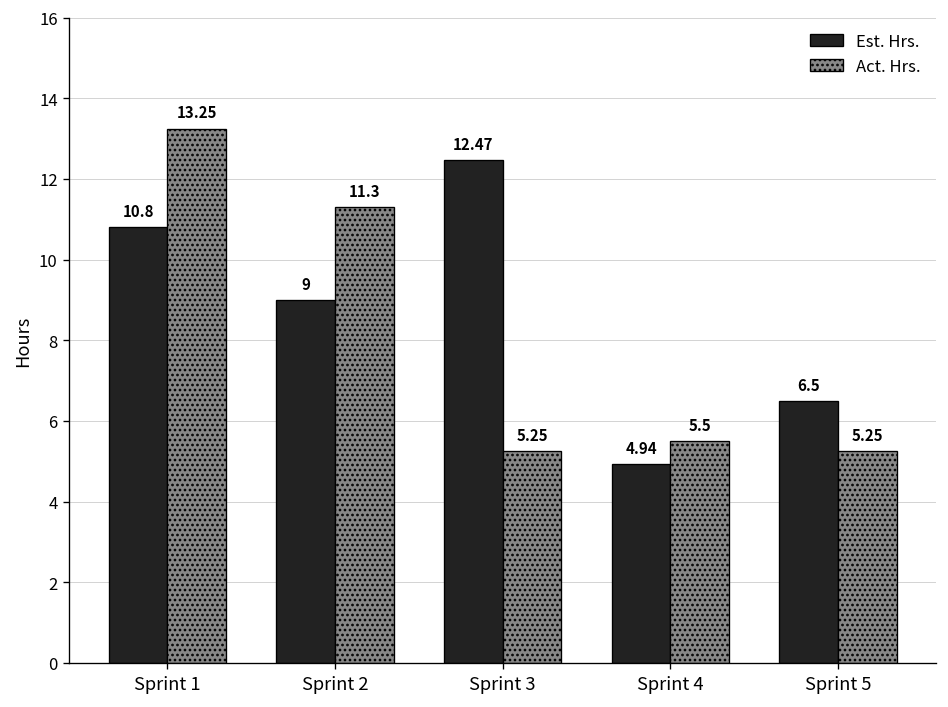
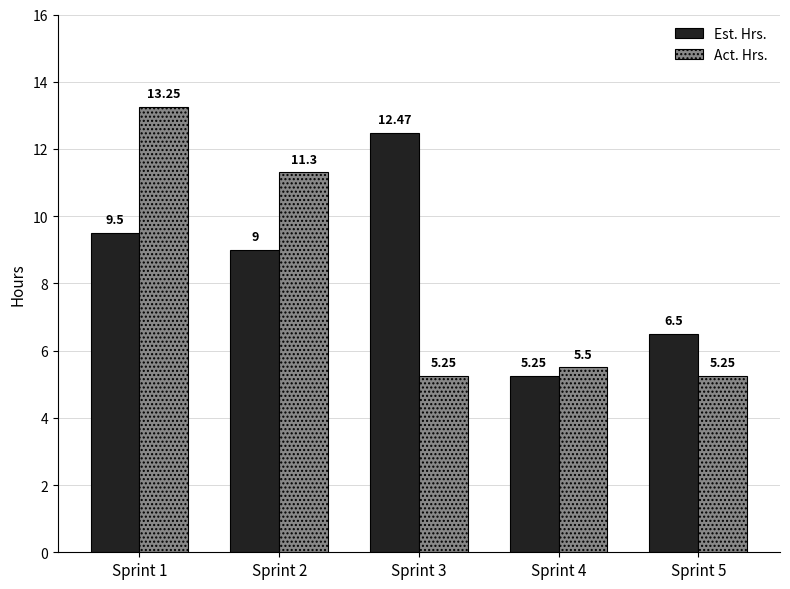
Est. Hrs., Sprint 1: 10.8 -> 9.5
Est. Hrs., Sprint 4: 4.94 -> 5.25
